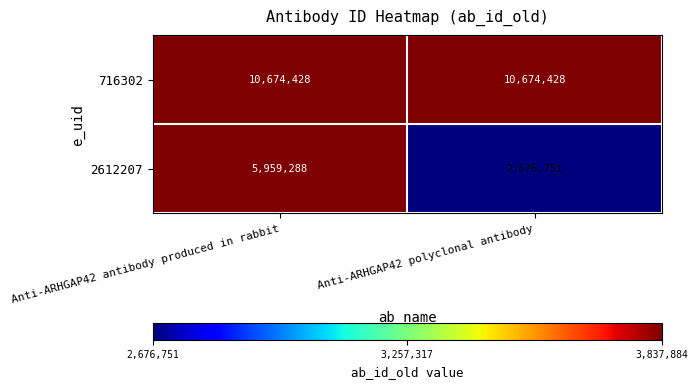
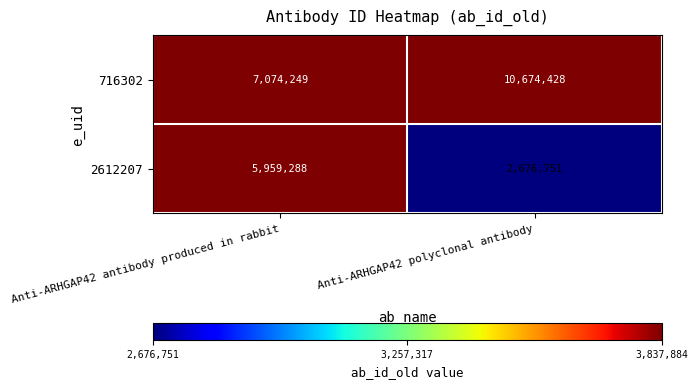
716302, Anti-ARHGAP42 antibody produced in rabbit: 10,674,428 -> 7,074,249
